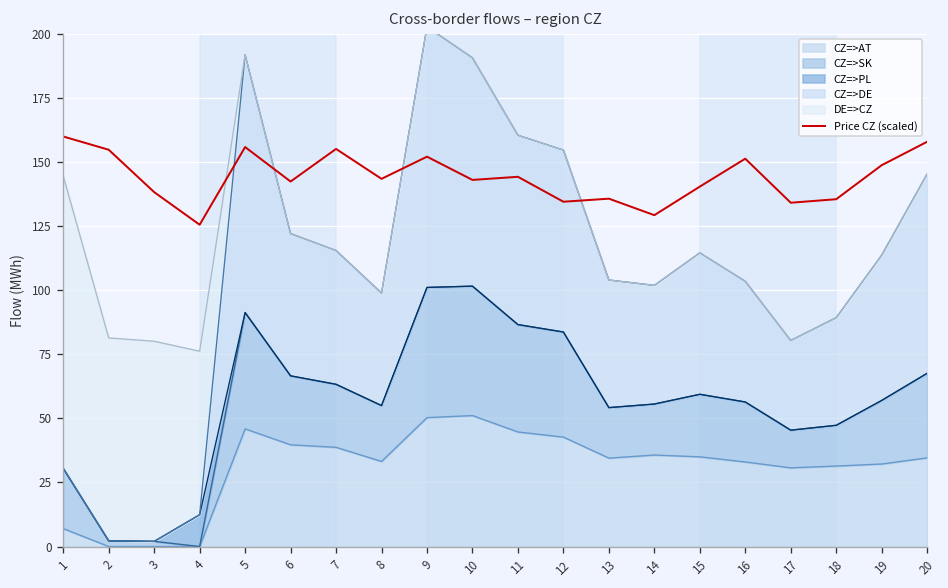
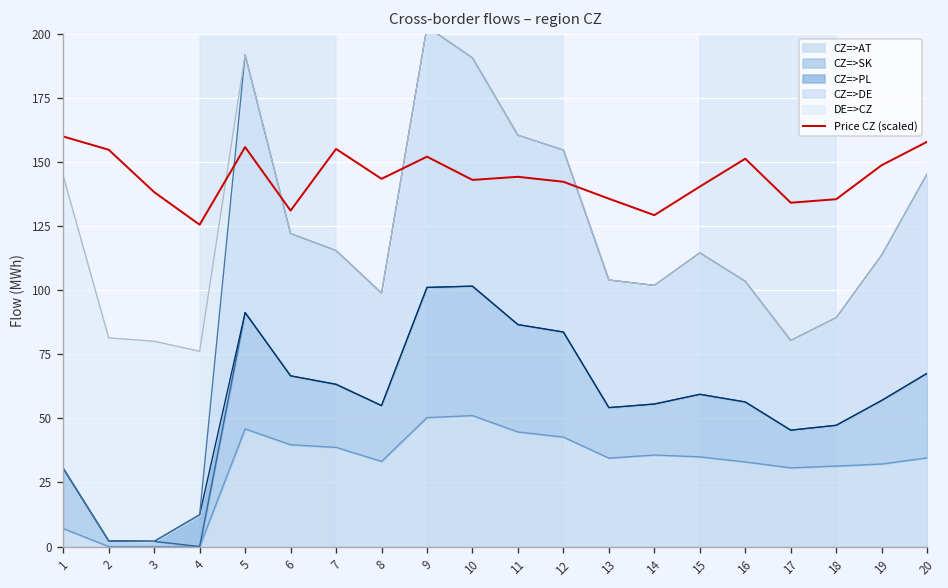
Price CZ (scaled), 6: 142 -> 131
Price CZ (scaled), 12: 135 -> 142
